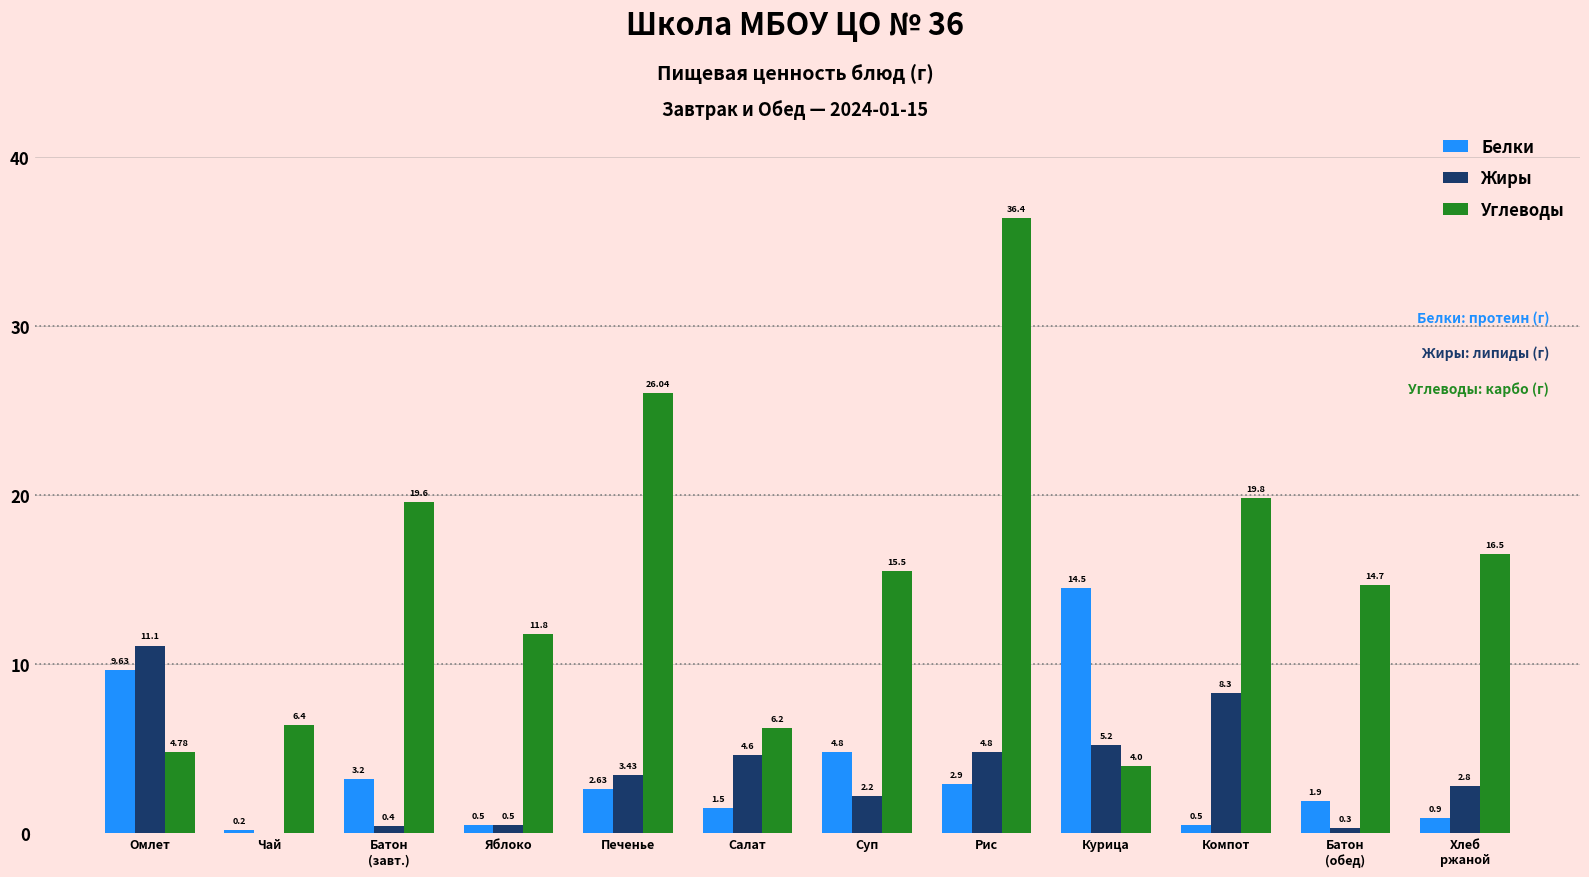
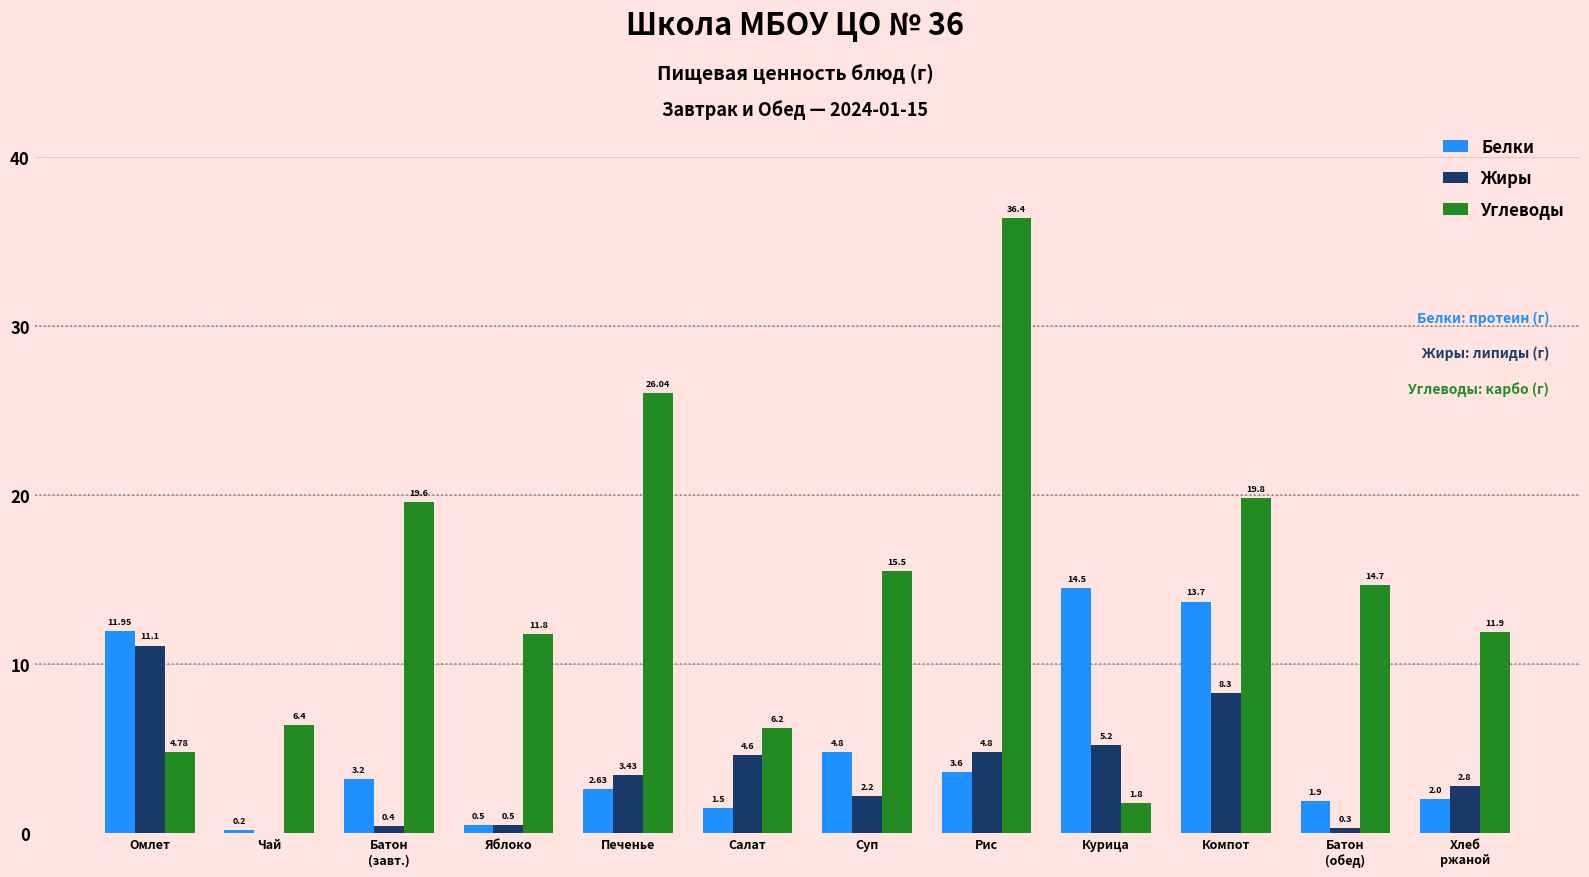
Белки, Омлет: 9.63 -> 11.95
Белки, Рис: 2.9 -> 3.6
Углеводы, Курица: 4.0 -> 1.8
Белки, Компот: 0.5 -> 13.7
Белки, Хлеб ржаной: 0.9 -> 2.0
Углеводы, Хлеб ржаной: 16.5 -> 11.9
